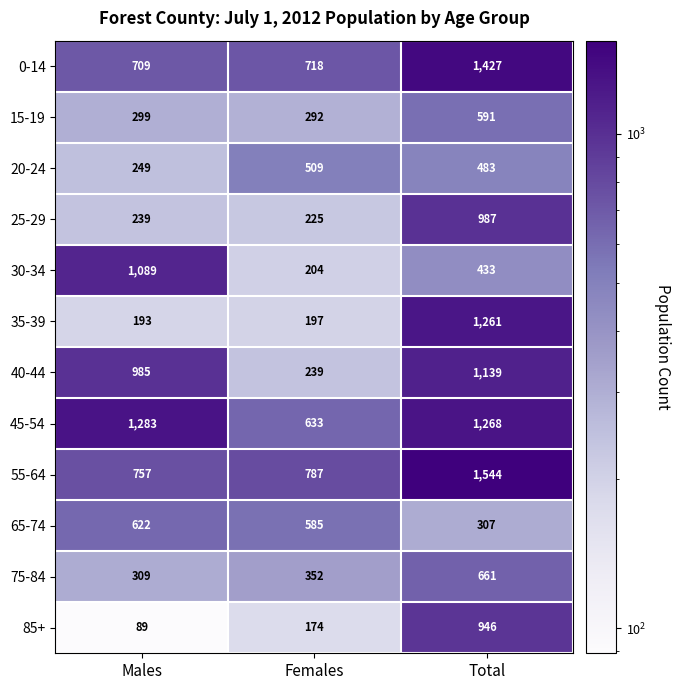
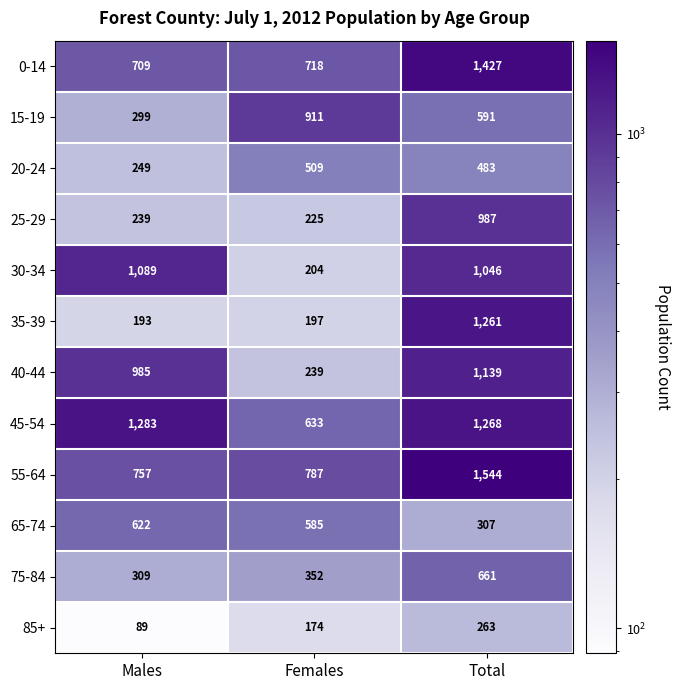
15-19, Females: 292 -> 911
30-34, Total: 433 -> 1,046
85+, Total: 946 -> 263
